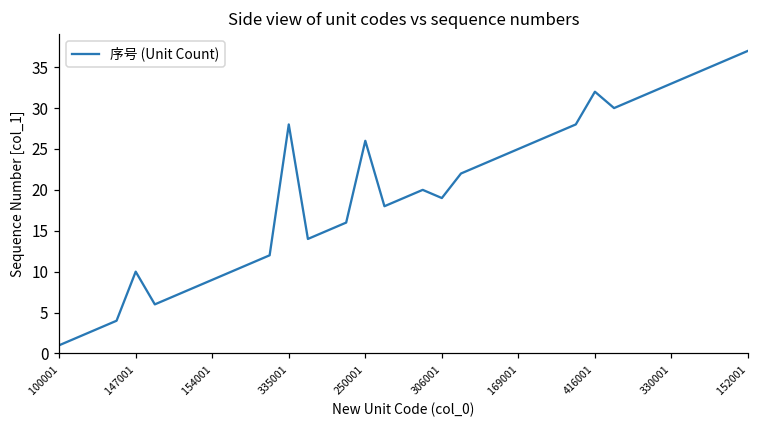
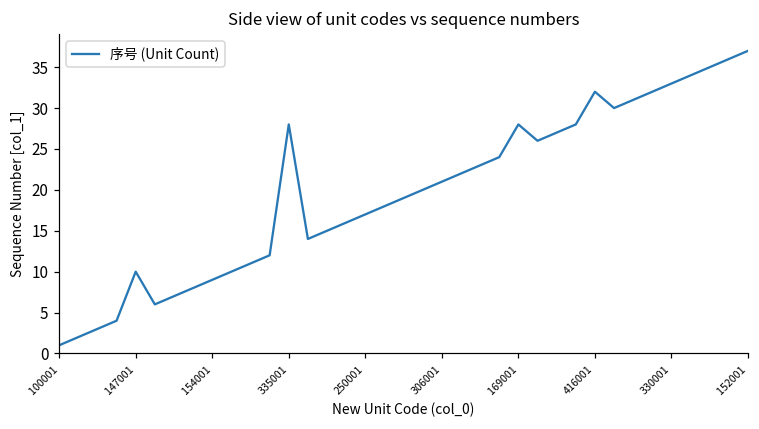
250001: 26 -> 17
306001: 19 -> 21
169001: 25 -> 28
